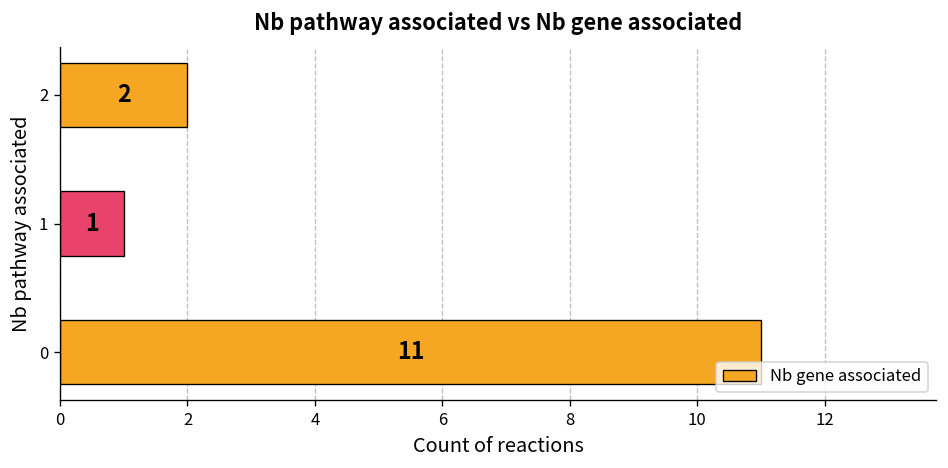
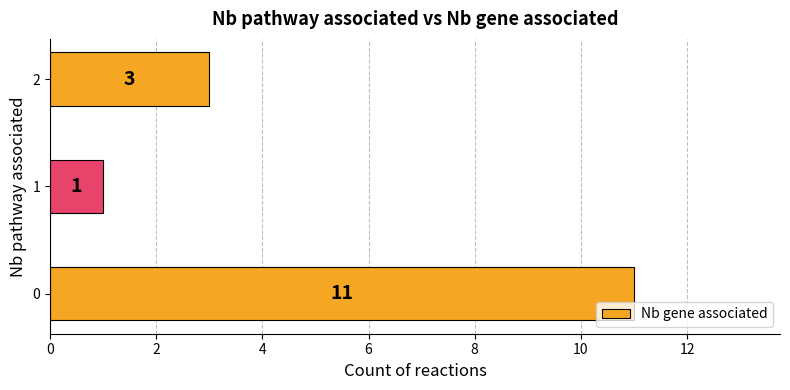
2: 2 -> 3
